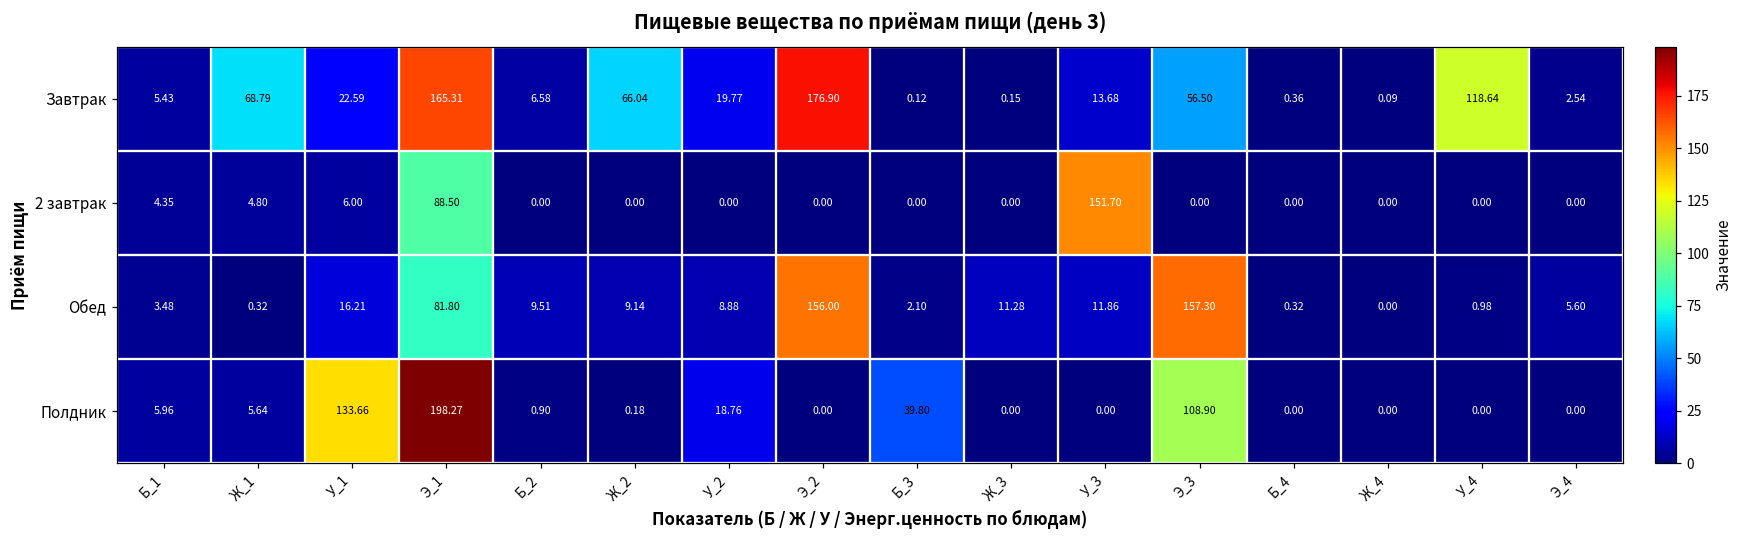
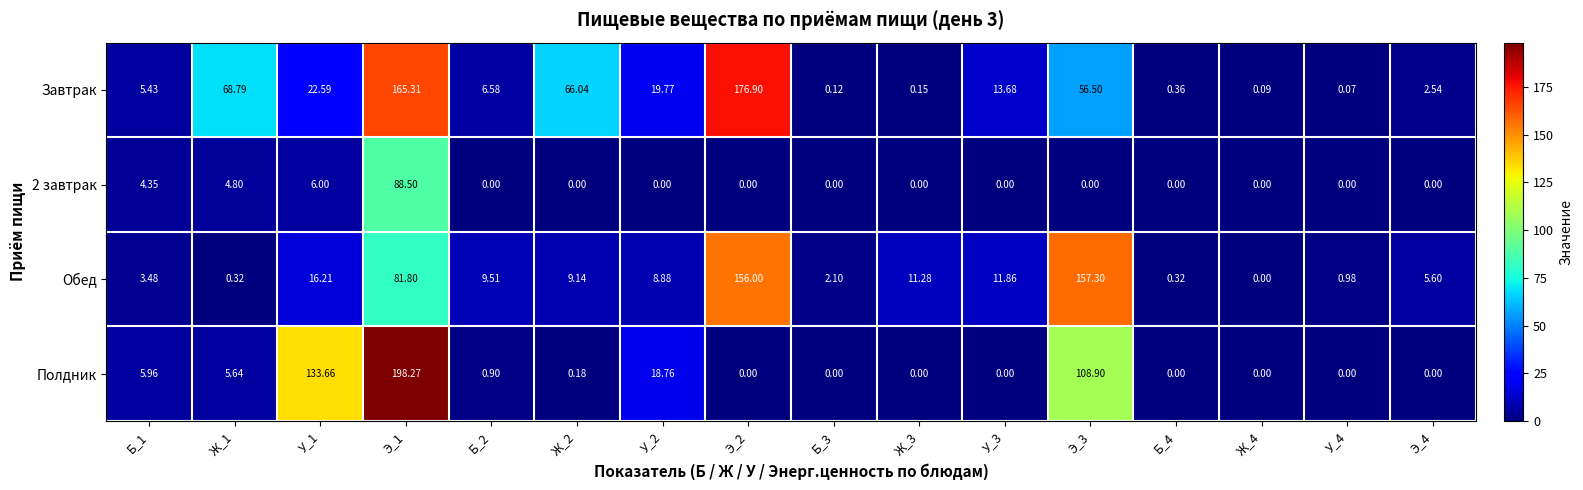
Завтрак, У_4: 118.64 -> 0.07
2 завтрак, У_3: 151.70 -> 0.00
Полдник, Б_3: 39.80 -> 0.00
